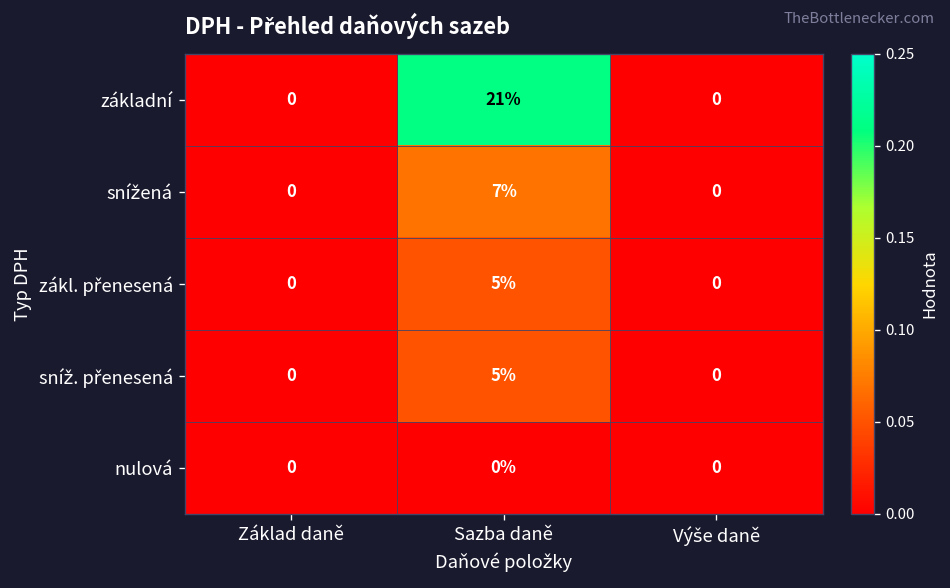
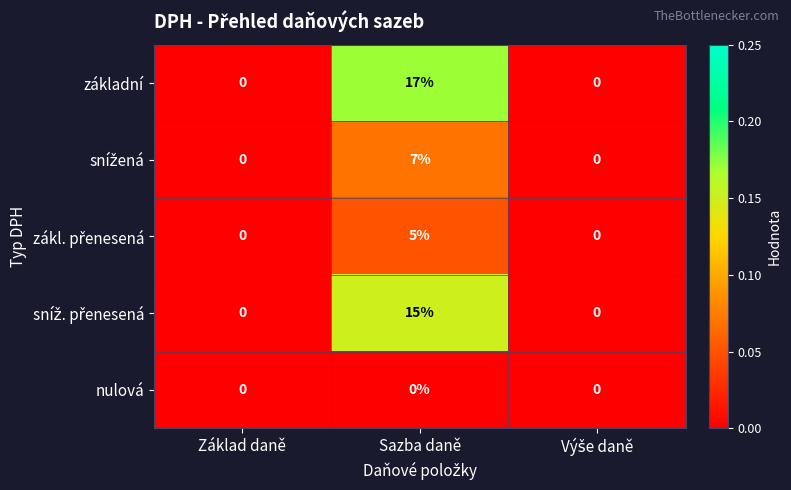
základní, Sazba daně: 21% -> 17%
sníž. přenesená, Sazba daně: 5% -> 15%
